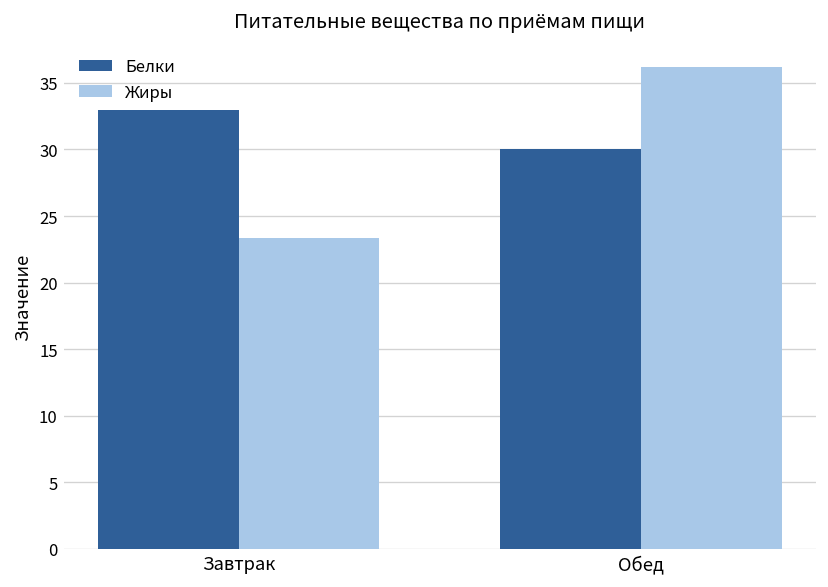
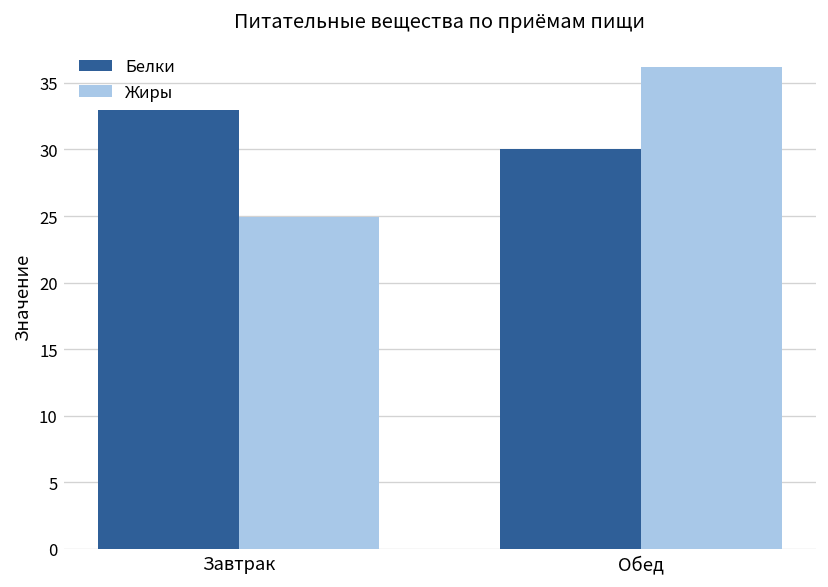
Жиры, Завтрак: 23.3 -> 24.9
